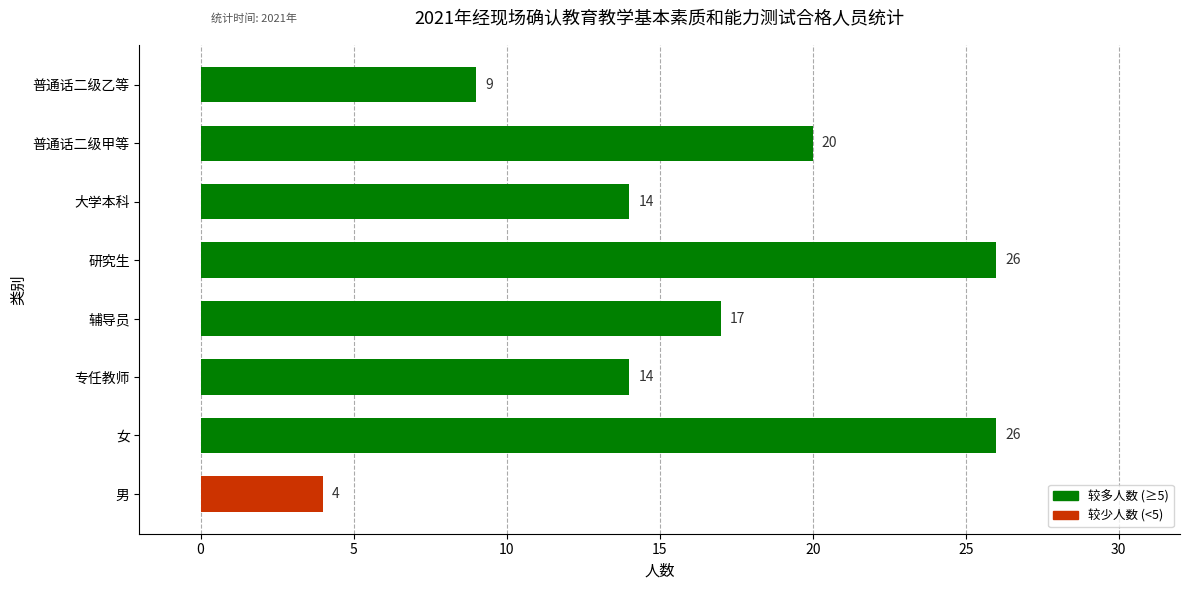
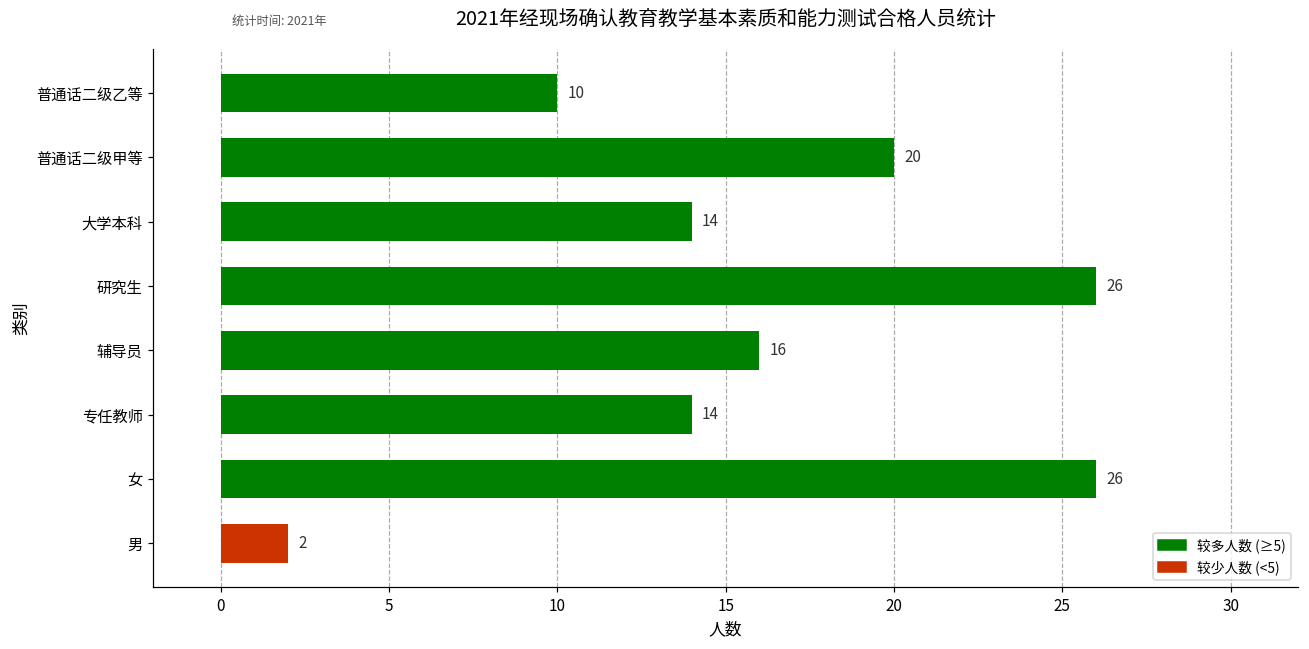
普通话二级乙等: 9 -> 10
辅导员: 17 -> 16
男: 4 -> 2
